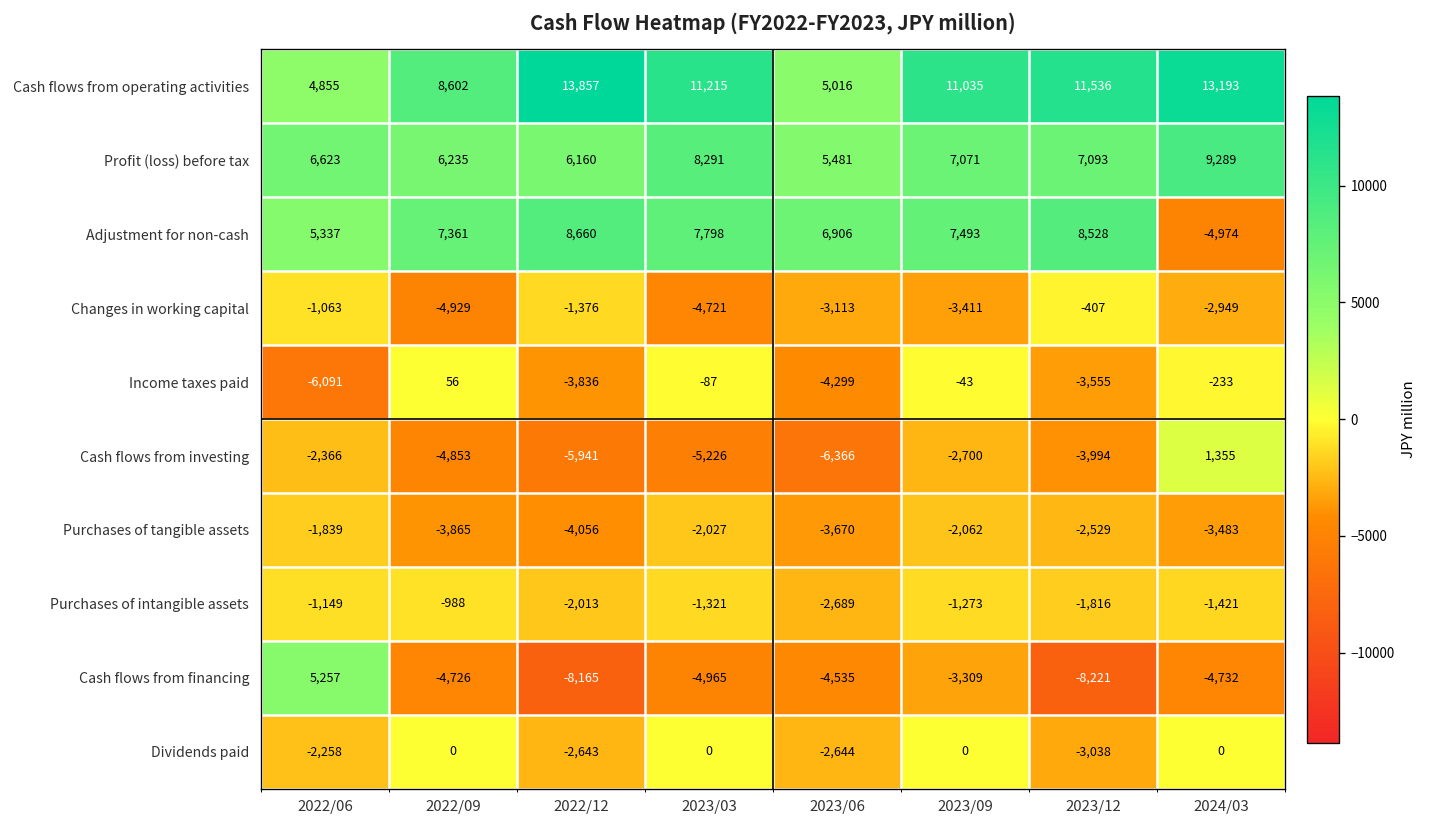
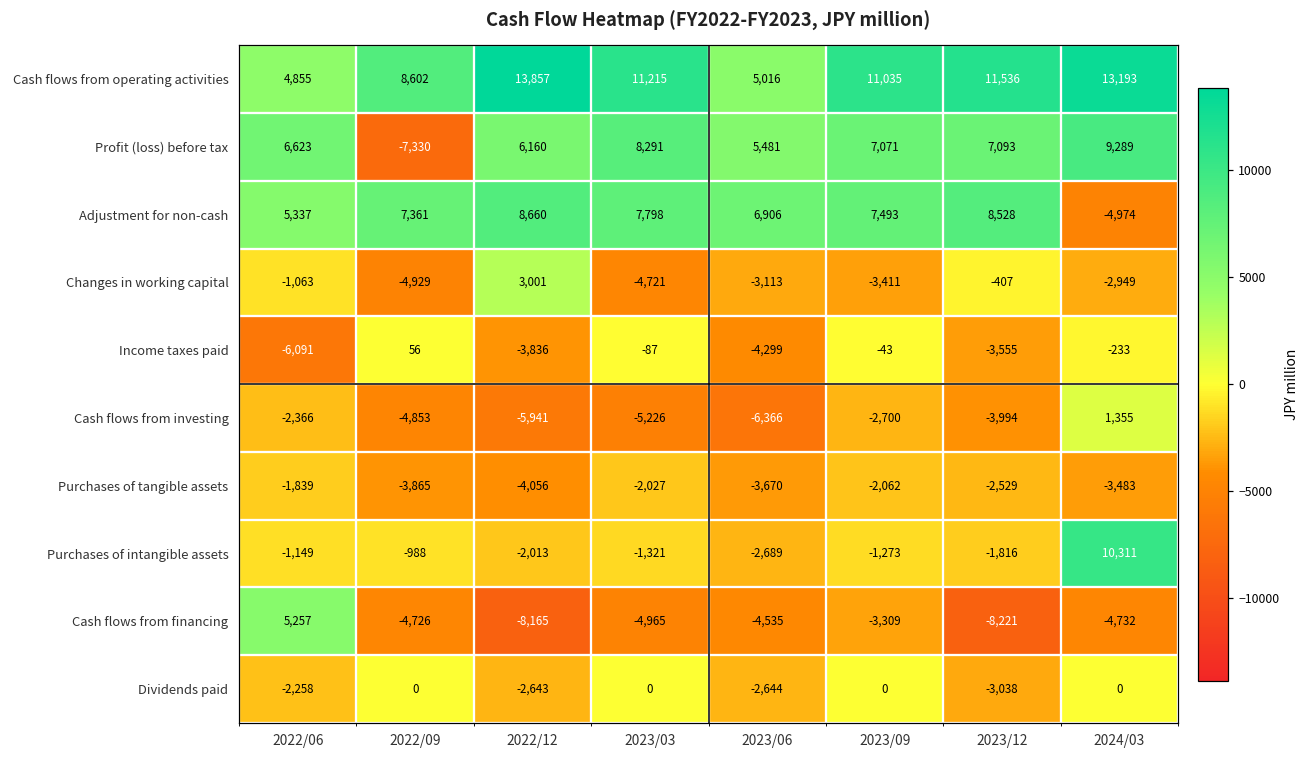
Profit (loss) before tax, 2022/09: 6,235 -> -7,330
Changes in working capital, 2022/12: -1,376 -> 3,001
Purchases of intangible assets, 2024/03: -1,421 -> 10,311
